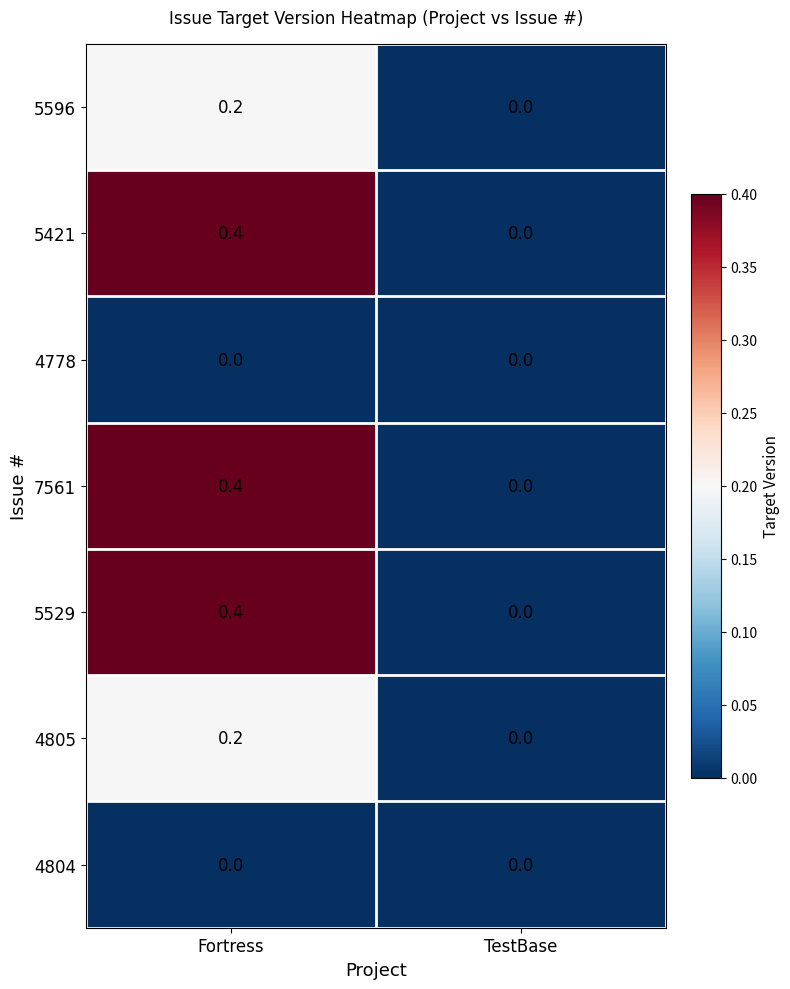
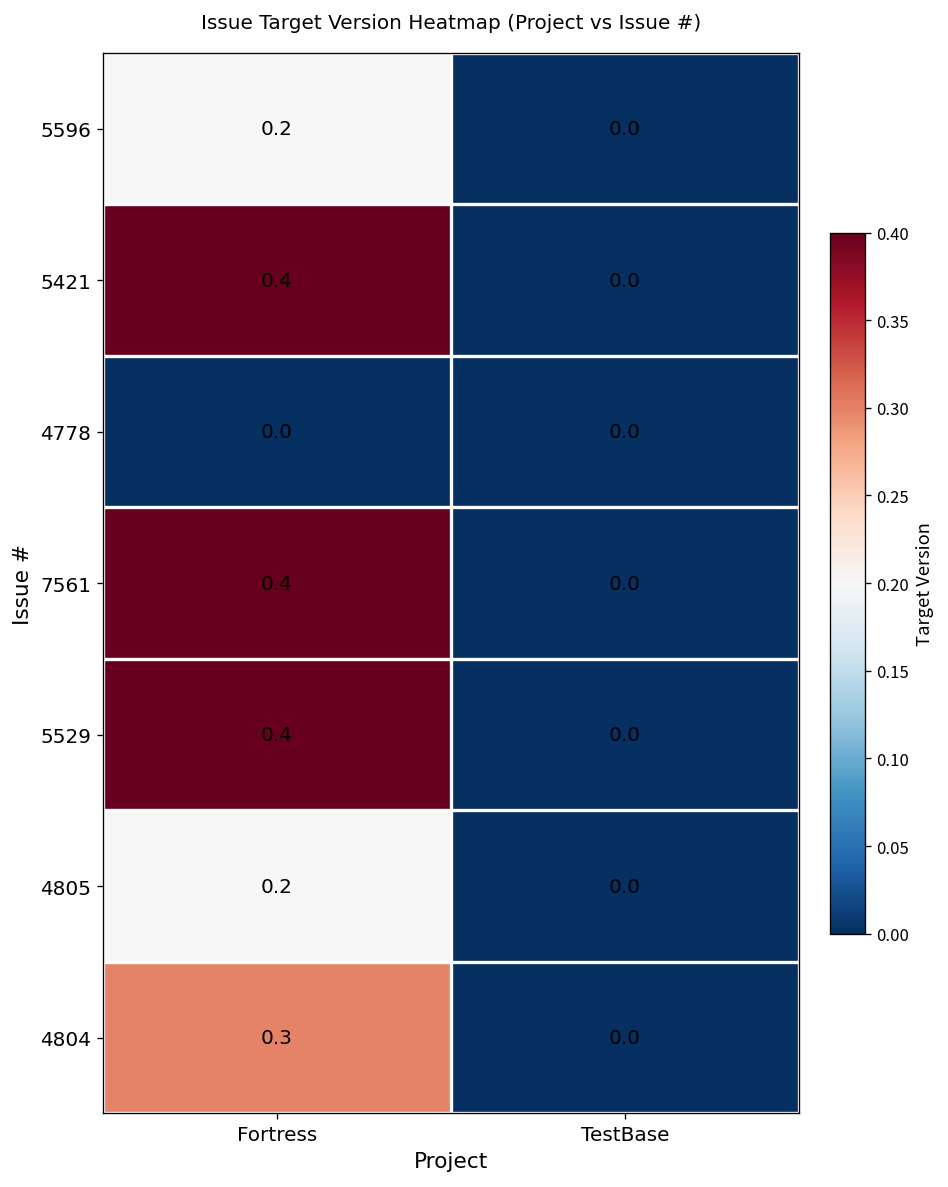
4804, Fortress: 0.0 -> 0.3
